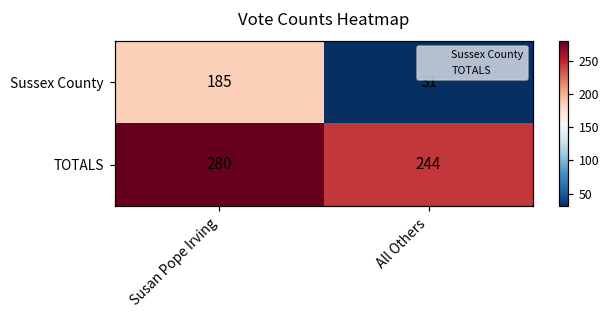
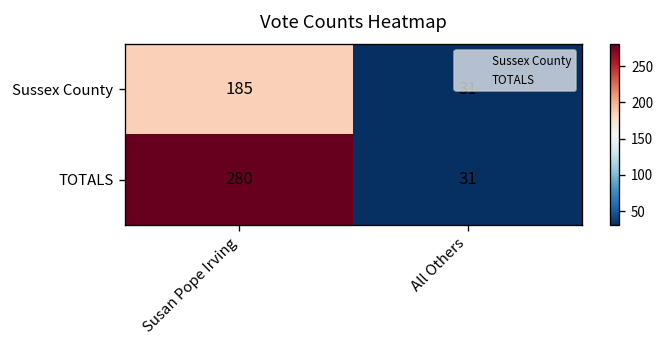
TOTALS, All Others: 244 -> 31
